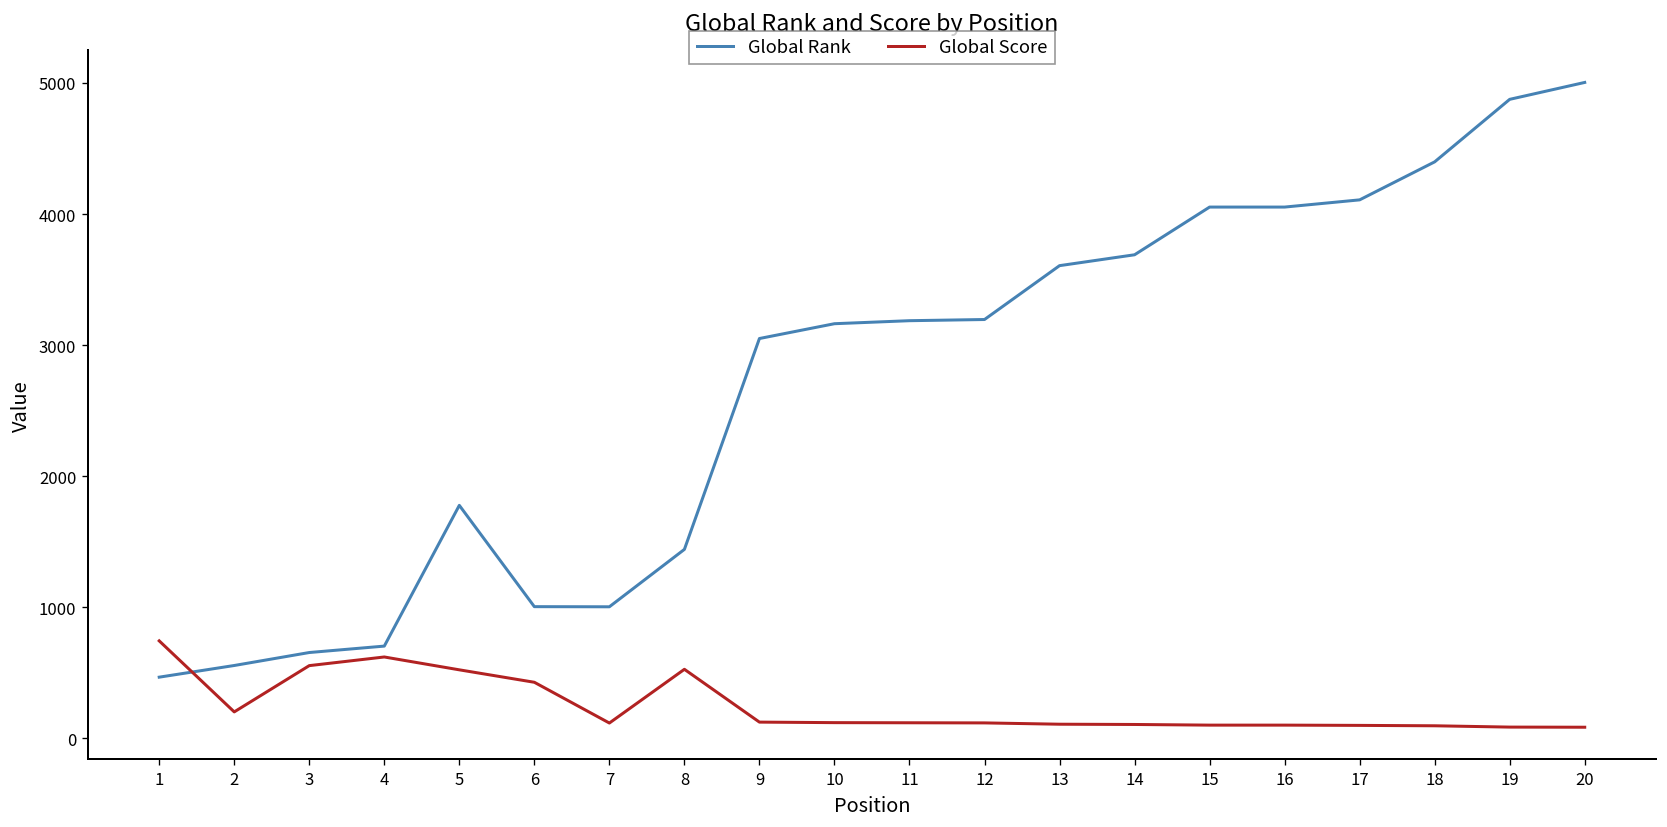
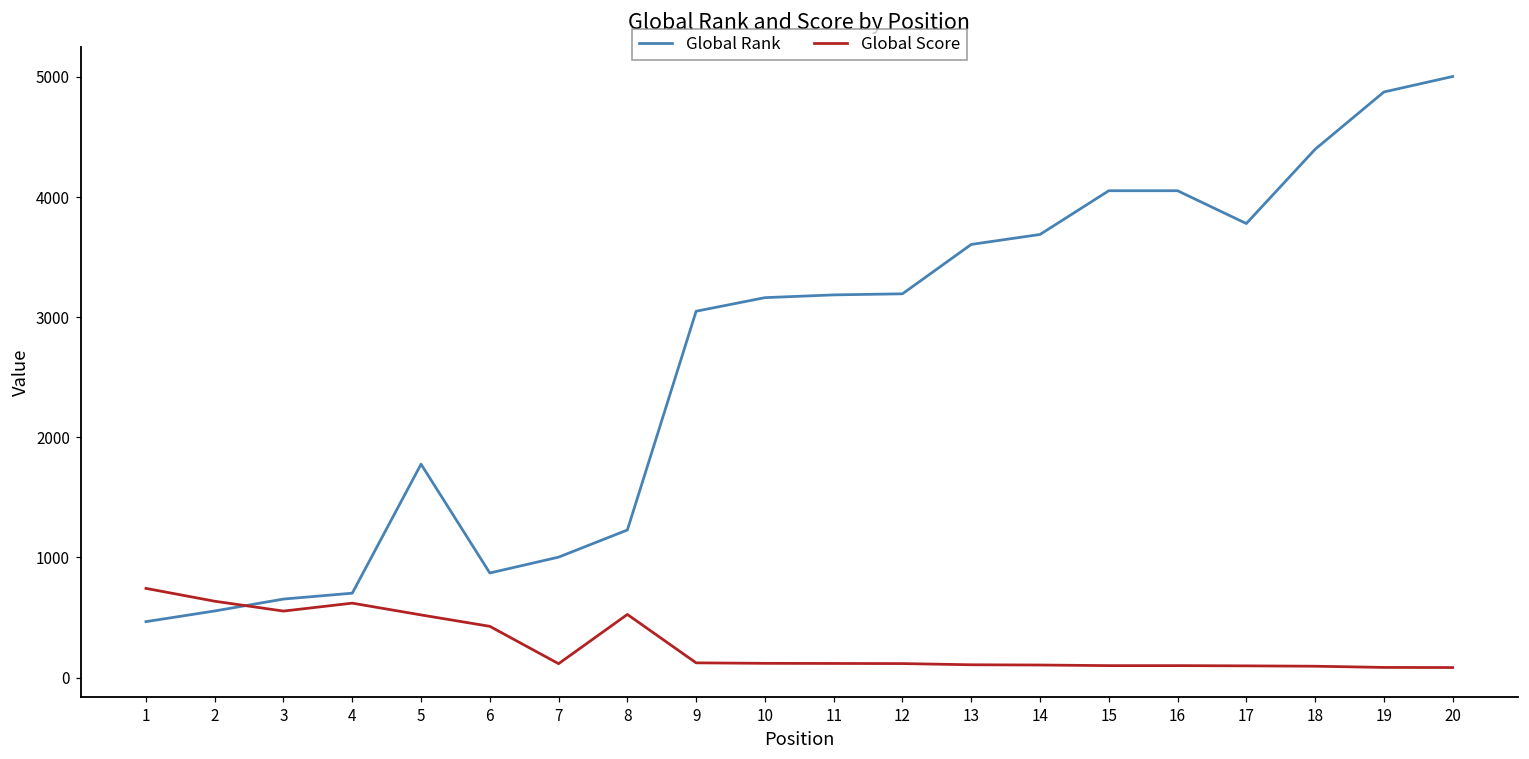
Global Score, 2: 200 -> 640
Global Rank, 6: 1000 -> 870
Global Rank, 8: 1440 -> 1230
Global Rank, 17: 4110 -> 3780
